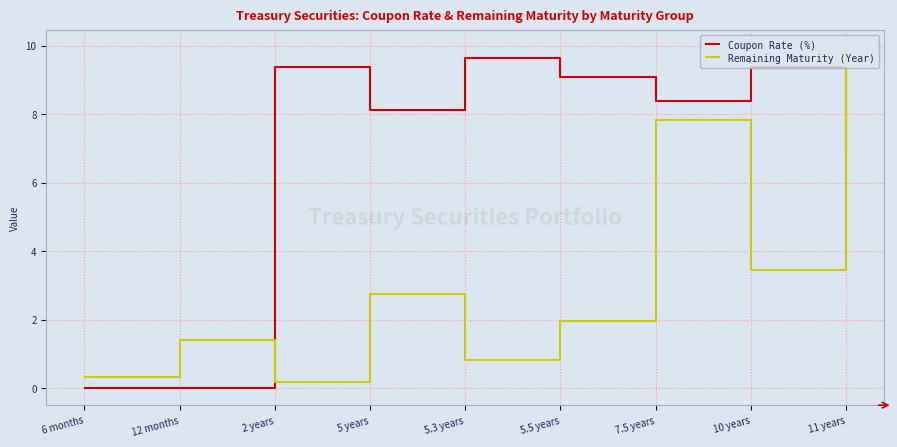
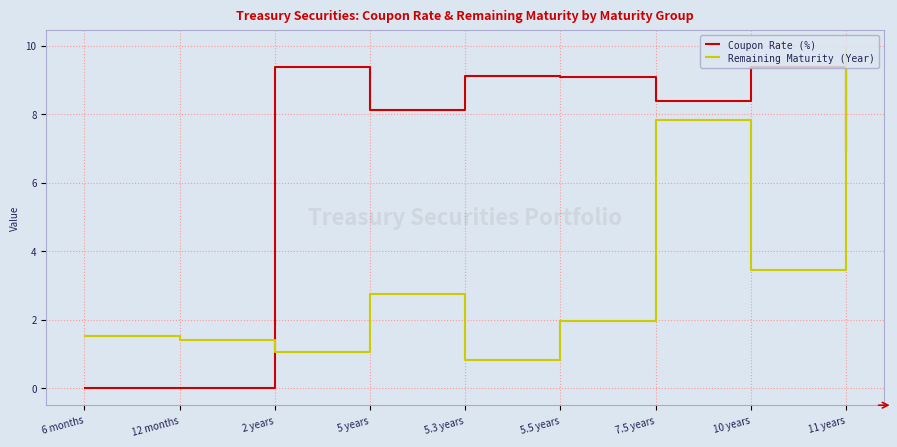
Remaining Maturity (Year), 6 months: 0.3 -> 1.5
Remaining Maturity (Year), 2 years: 0.2 -> 1.1
Coupon Rate (%), 5.3 years: 9.7 -> 9.1
